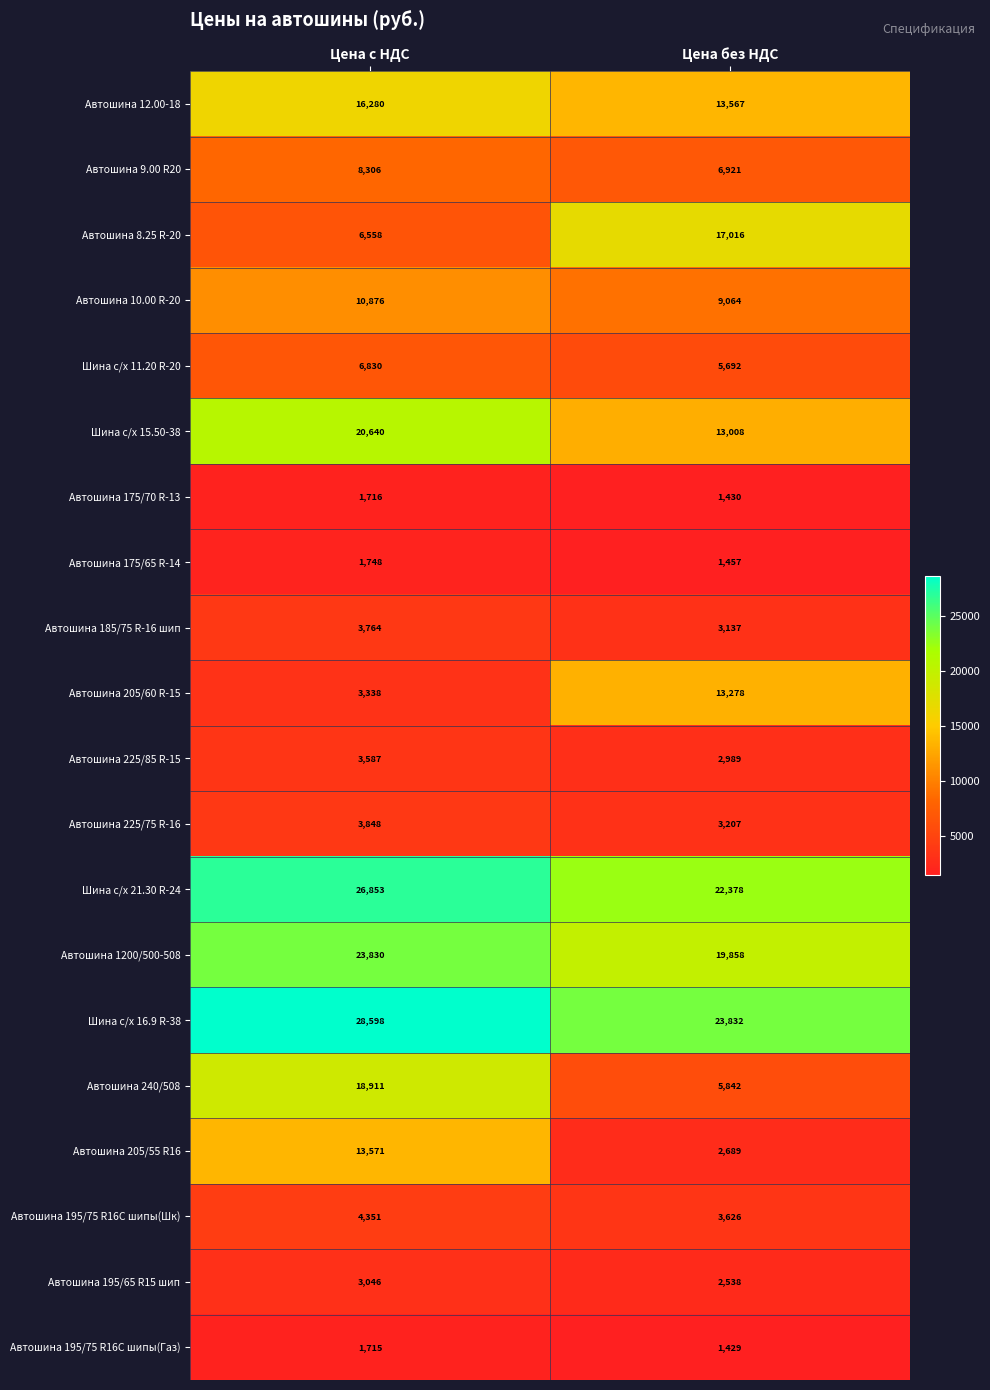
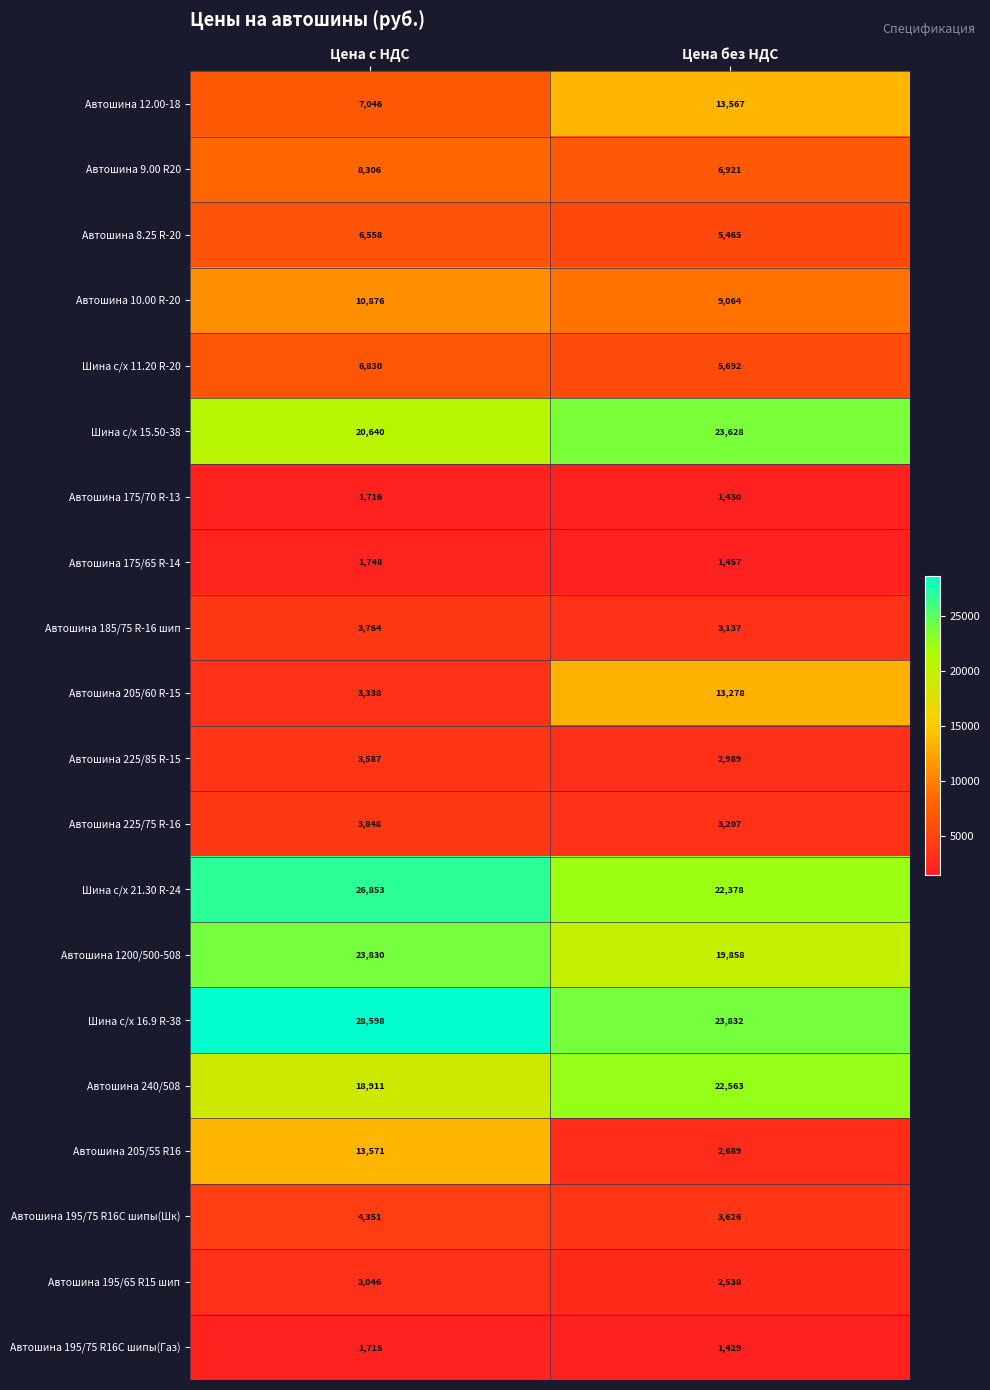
Автошина 12.00-18, Цена с НДС: 16,280 -> 7,046
Автошина 8.25 R-20, Цена без НДС: 17,016 -> 5,465
Шина с/х 15.50-38, Цена без НДС: 13,008 -> 23,628
Автошина 240/508, Цена без НДС: 5,842 -> 22,563
